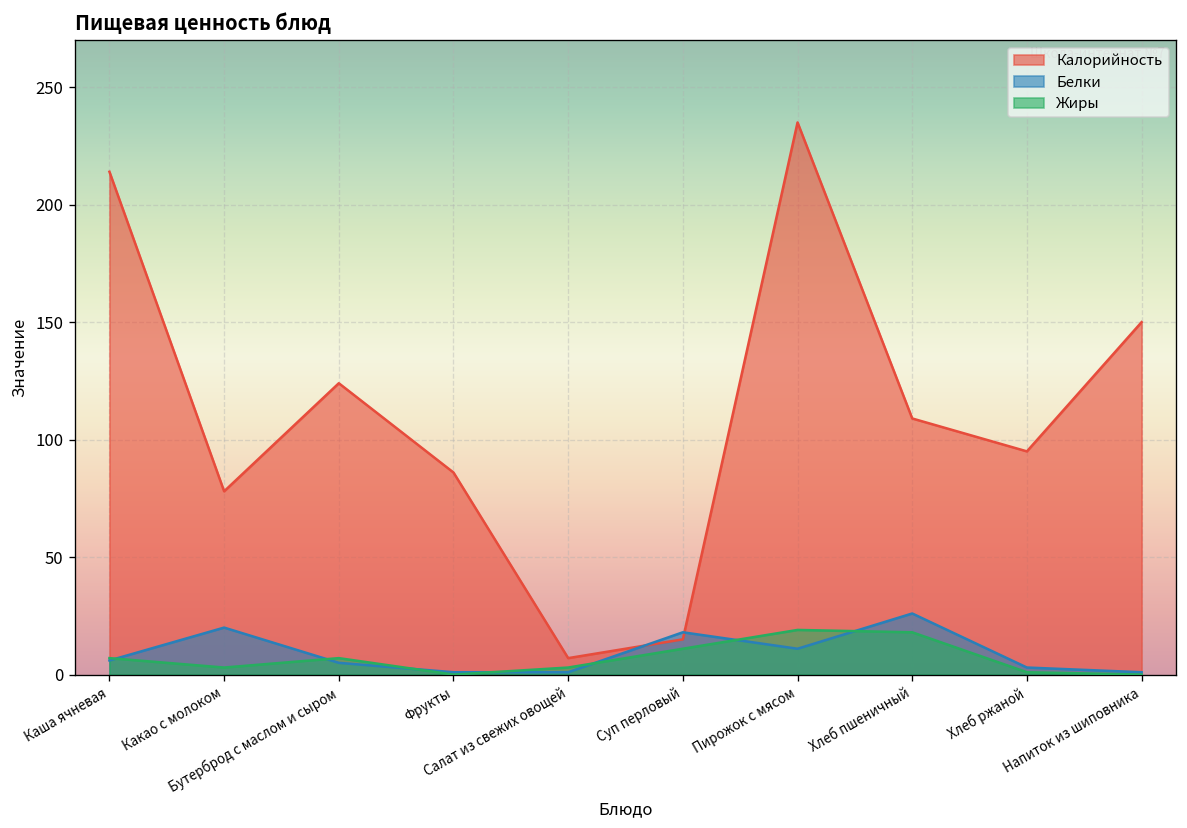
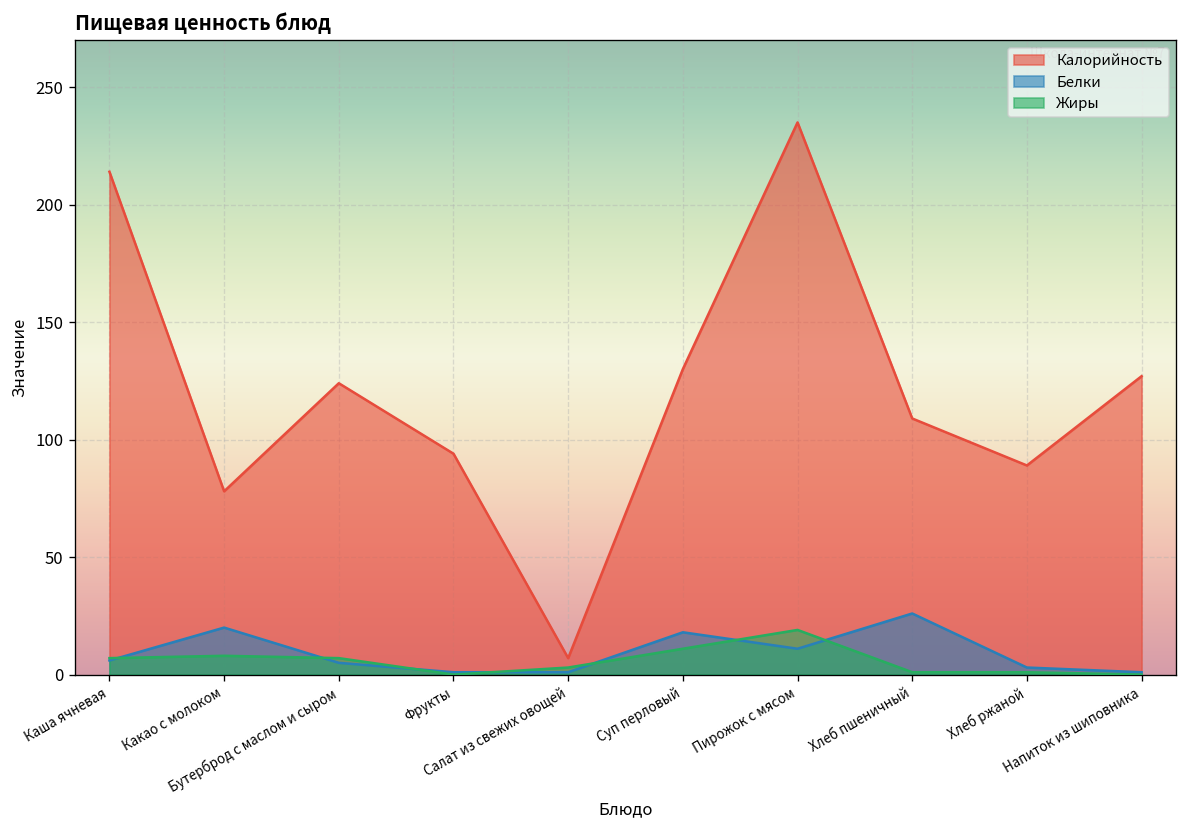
Жиры, Какао с молоком: 3 -> 8
Калорийность, Фрукты: 86 -> 94
Калорийность, Суп перловый: 15 -> 130
Жиры, Хлеб пшеничный: 18 -> 1
Калорийность, Хлеб ржаной: 95 -> 89
Калорийность, Напиток из шиповника: 150 -> 127
